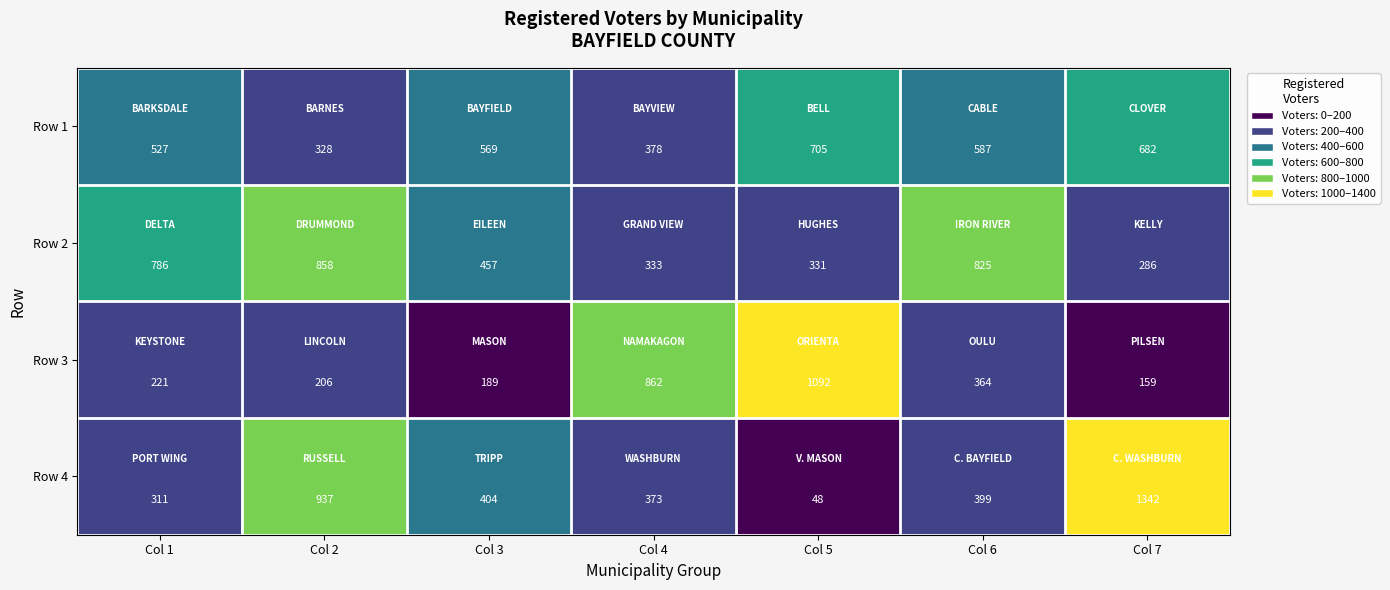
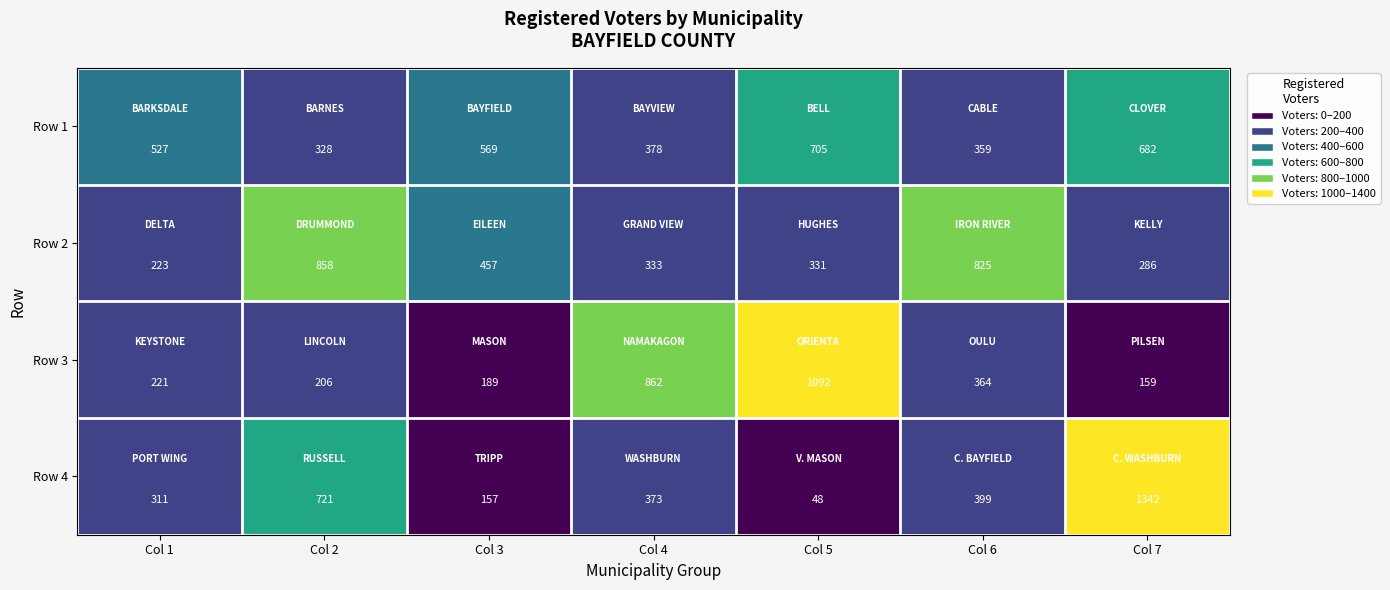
Row 1, Col 6: 587 -> 359
Row 2, Col 1: 786 -> 223
Row 4, Col 2: 937 -> 721
Row 4, Col 3: 404 -> 157
